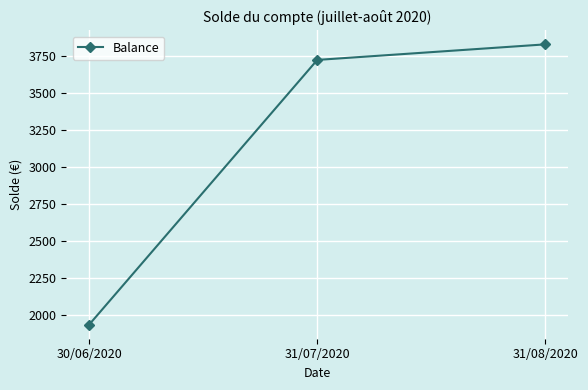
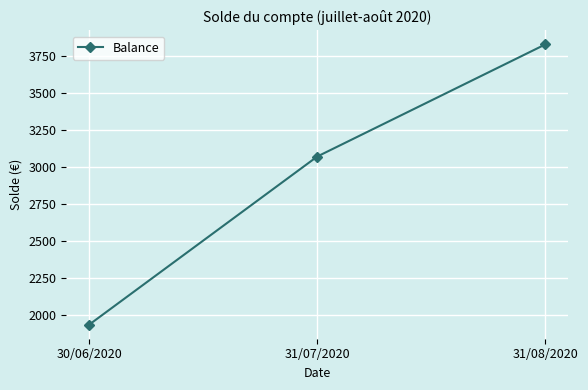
31/07/2020: 3730 -> 3070
